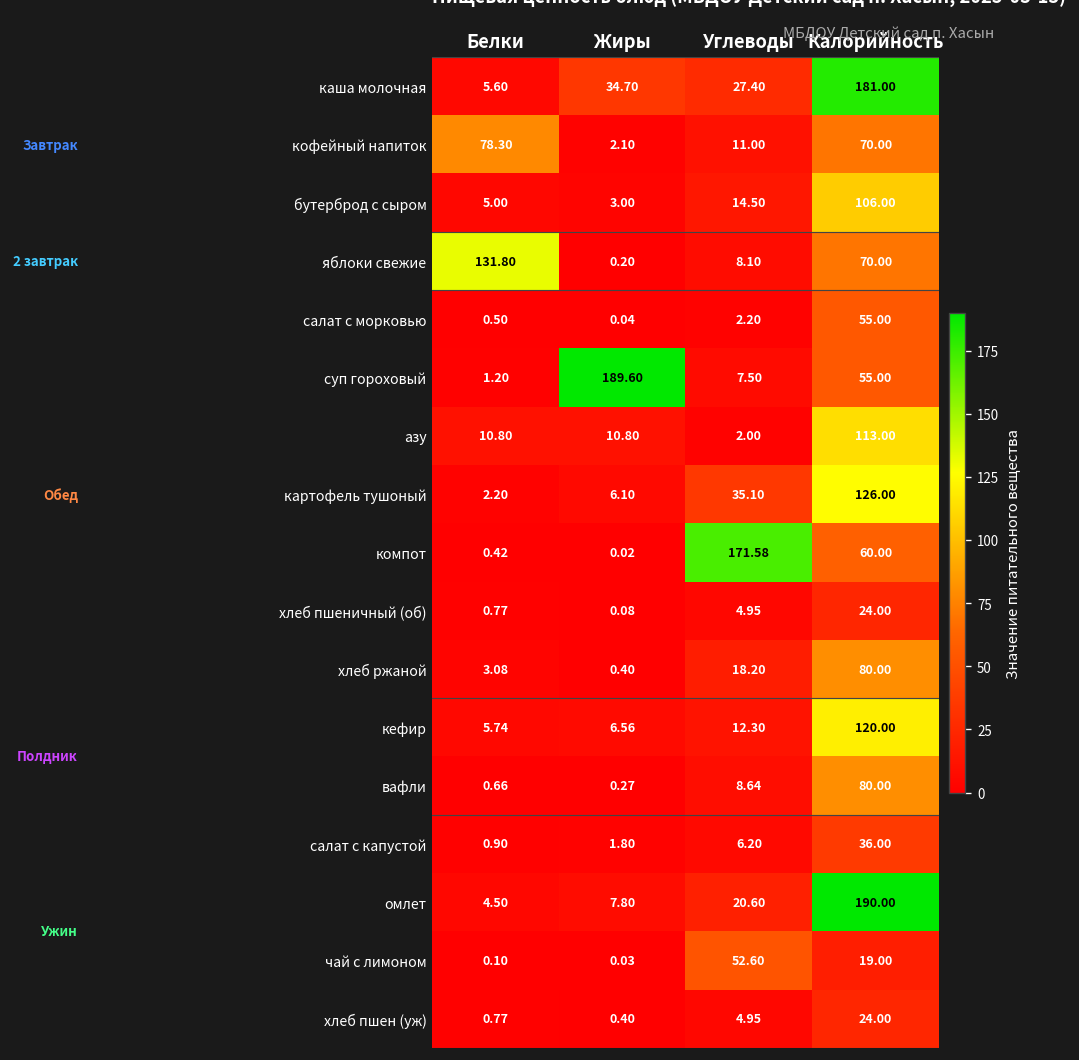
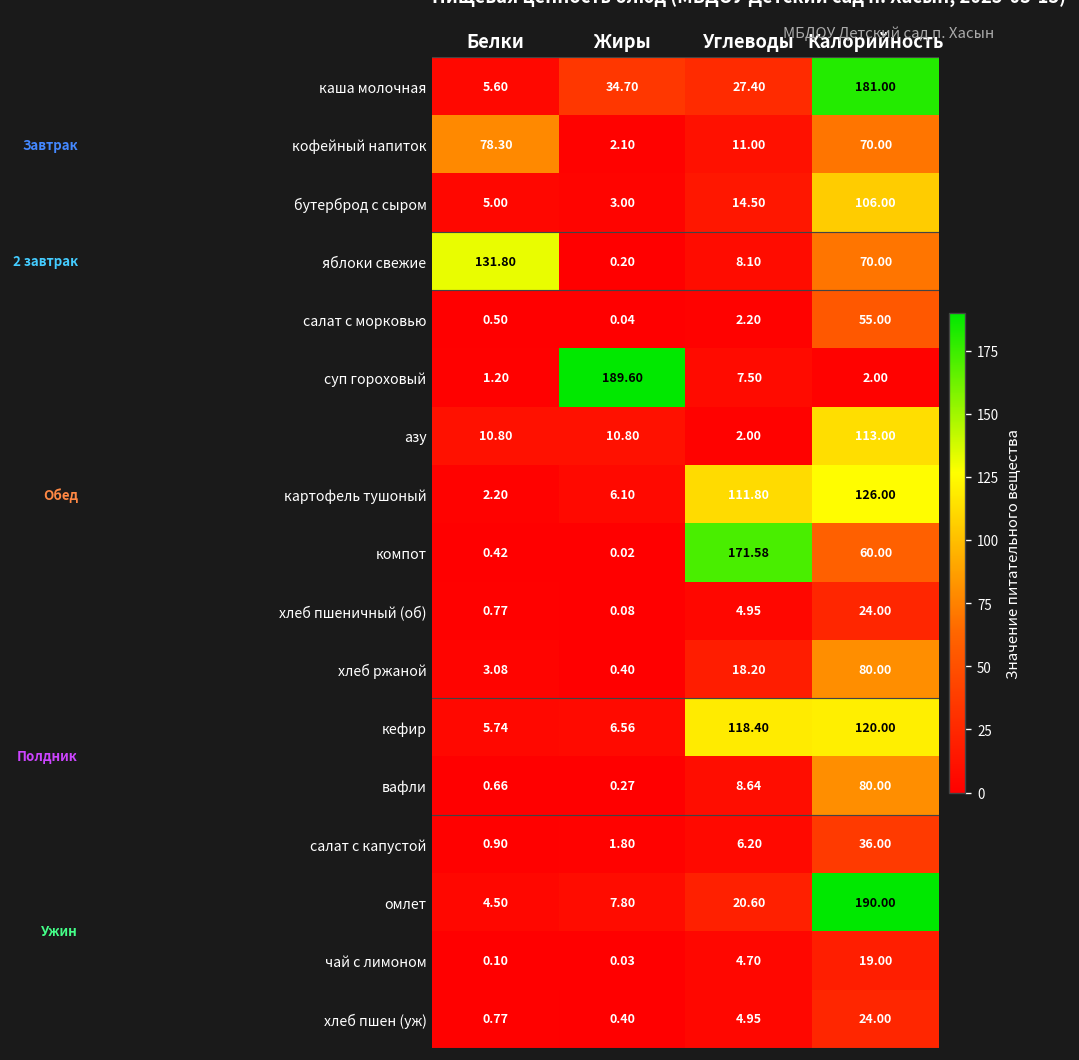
суп гороховый, Калорийность: 55.00 -> 2.00
картофель тушоный, Углеводы: 35.10 -> 111.80
кефир, Углеводы: 12.30 -> 118.40
чай с лимоном, Углеводы: 52.60 -> 4.70
